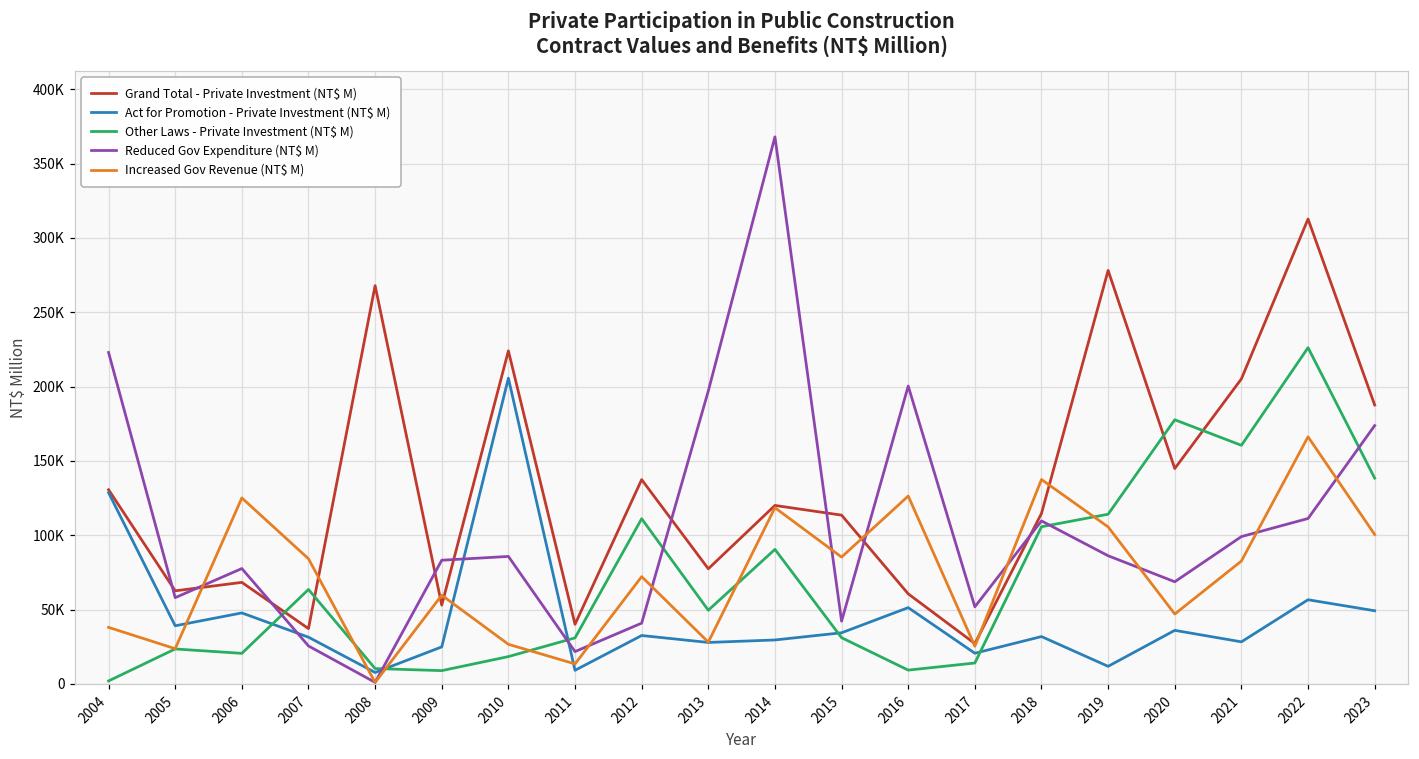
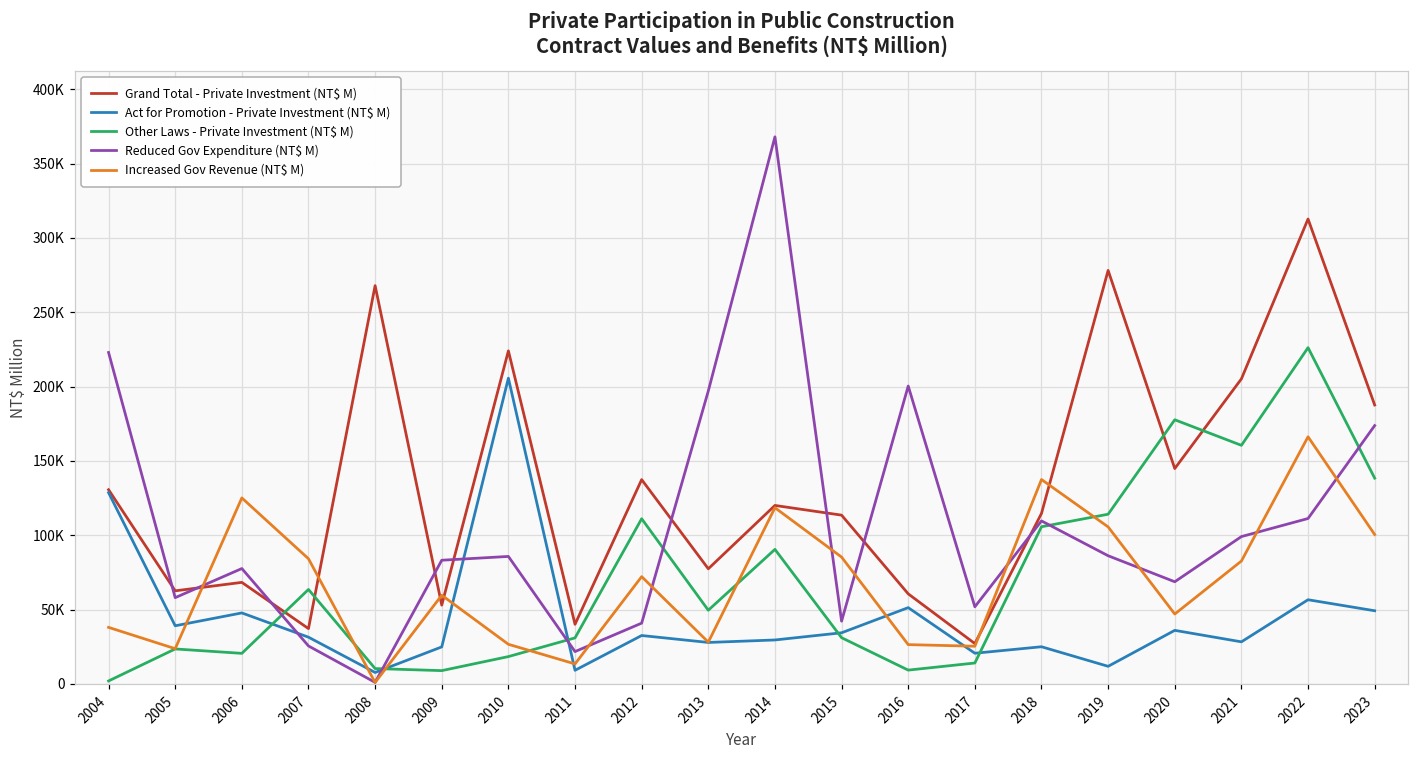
Increased Gov Revenue (NT$ M), 2016: 126000 -> 26000
Act for Promotion - Private Investment (NT$ M), 2018: 32000 -> 25000
